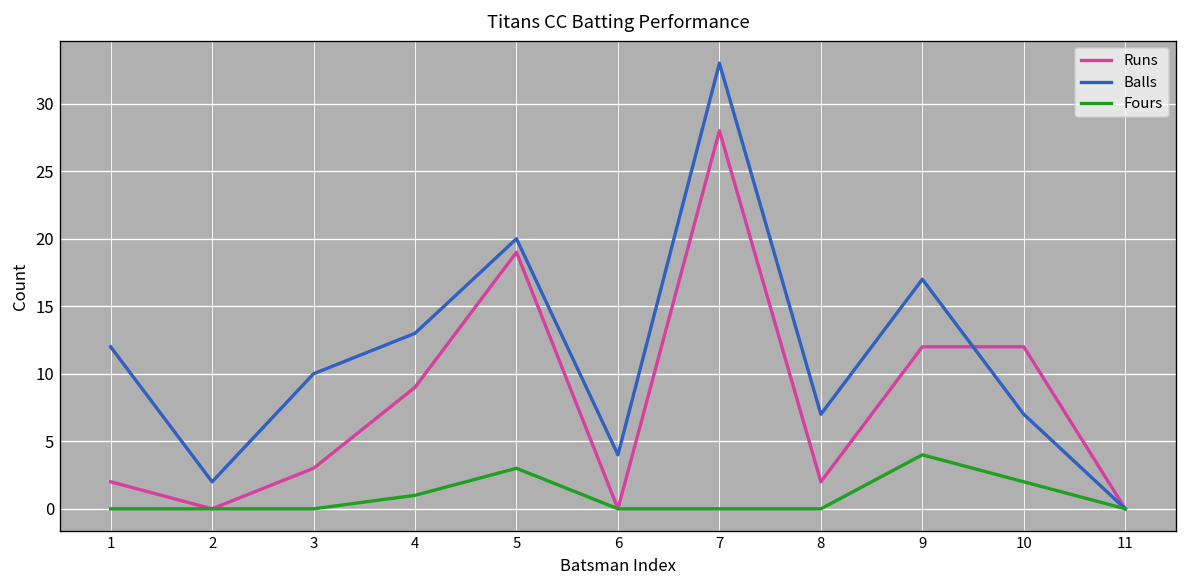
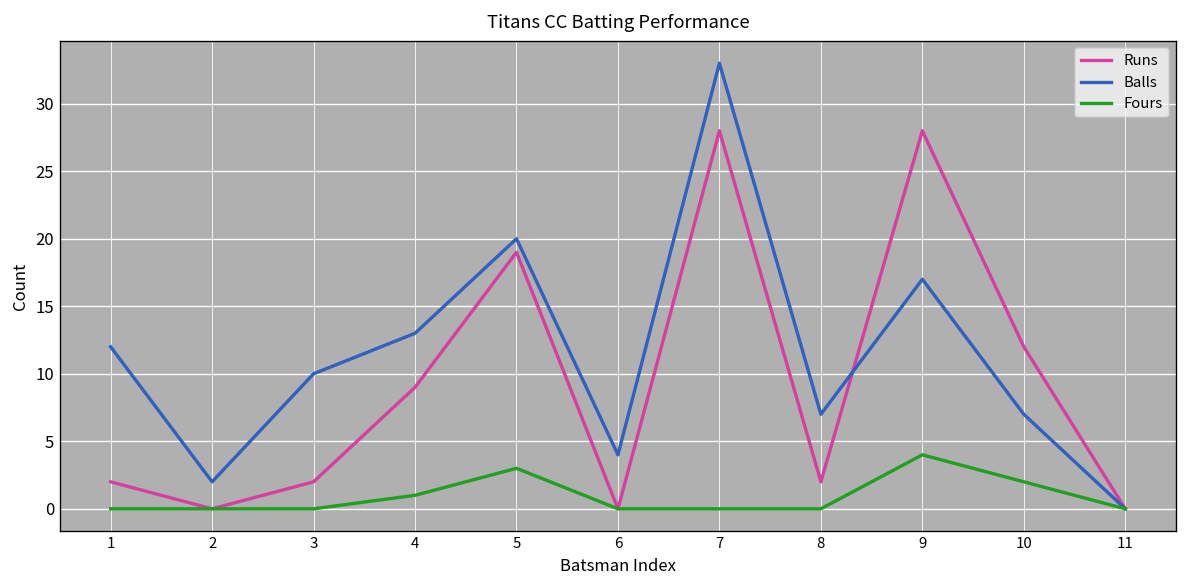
Runs, 3: 3 -> 2
Runs, 9: 12 -> 28
